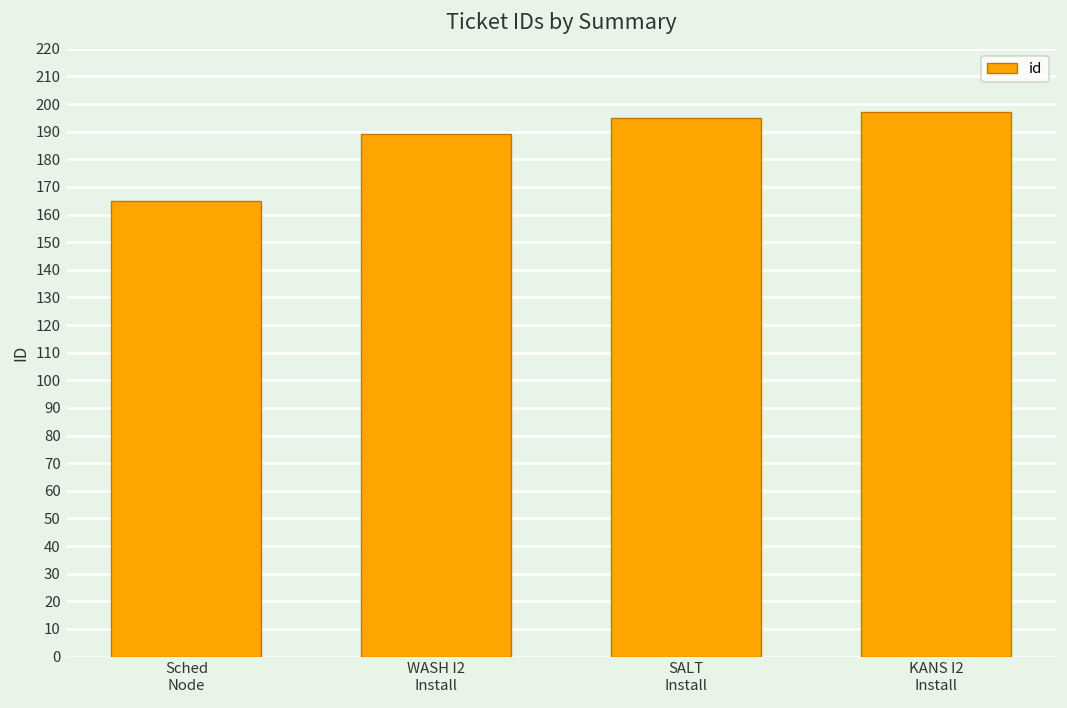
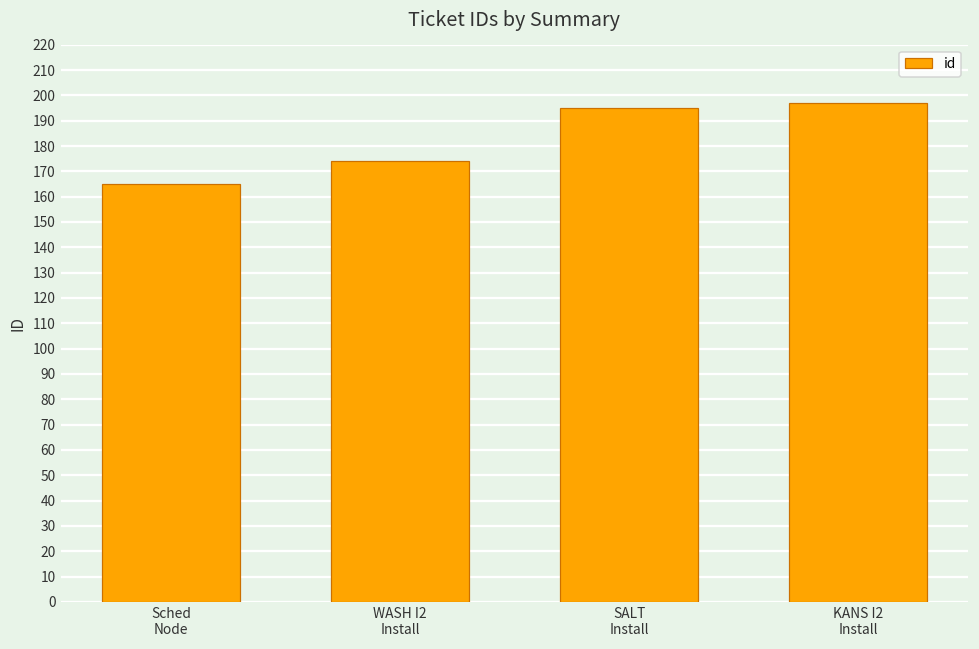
WASH I2 Install: 189 -> 174
